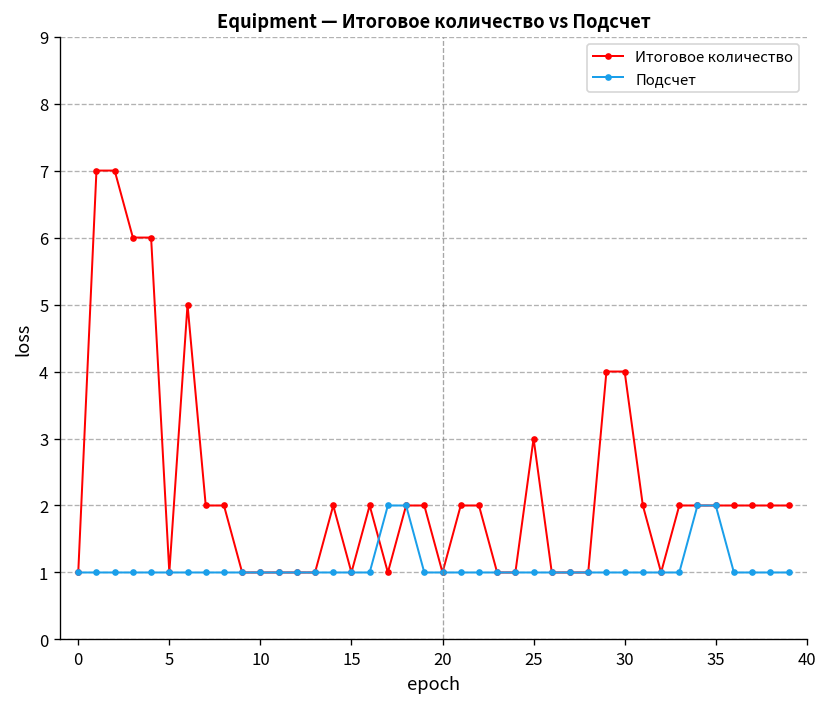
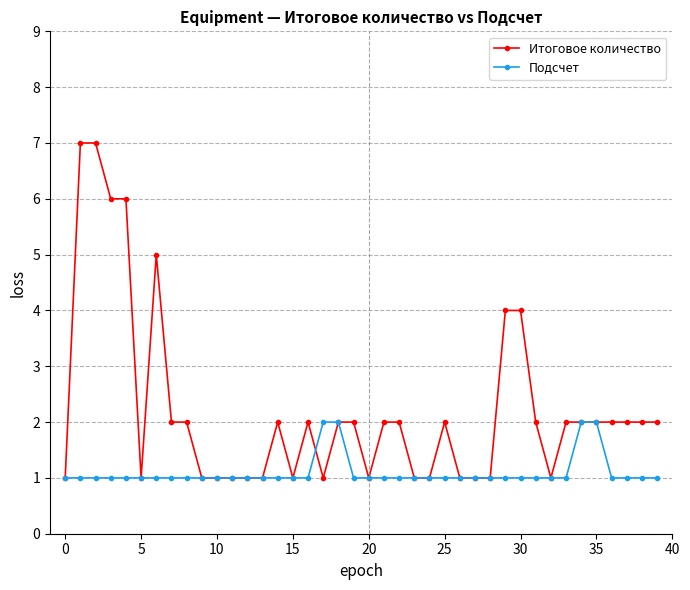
Итоговое количество, 25: 3 -> 2
